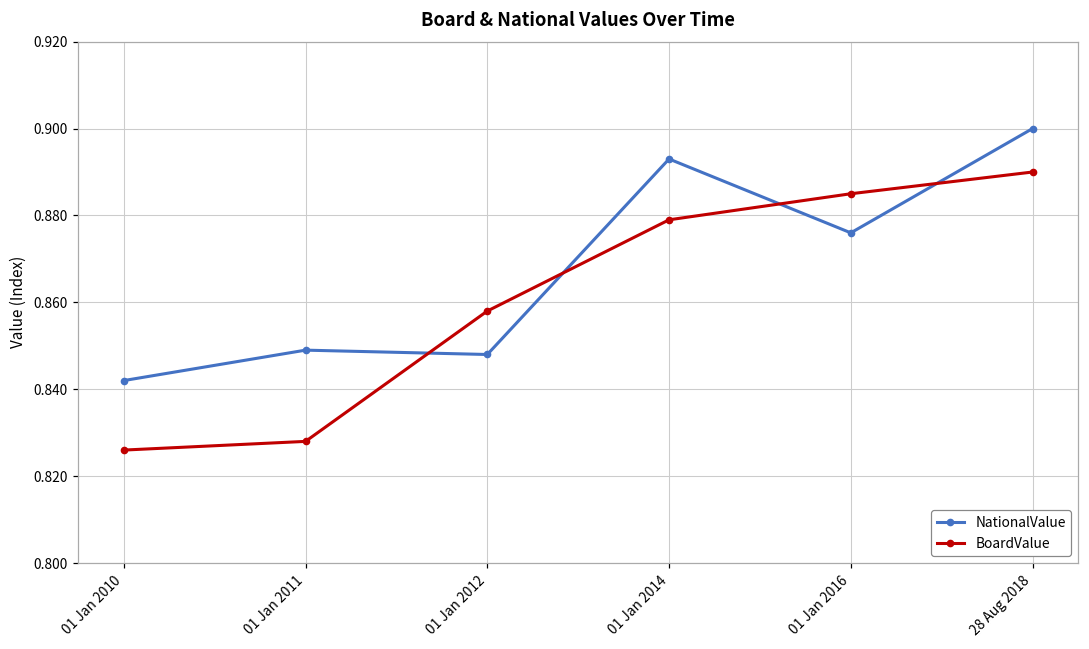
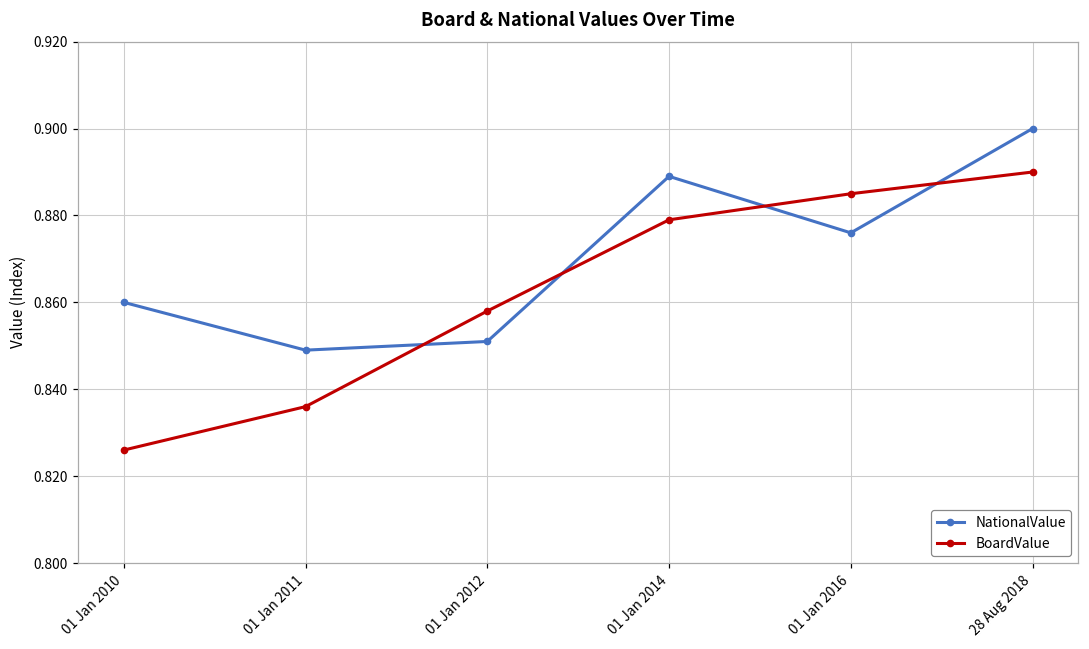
NationalValue, 01 Jan 2010: 0.842 -> 0.860
BoardValue, 01 Jan 2011: 0.828 -> 0.836
NationalValue, 01 Jan 2012: 0.848 -> 0.851
NationalValue, 01 Jan 2014: 0.893 -> 0.889
